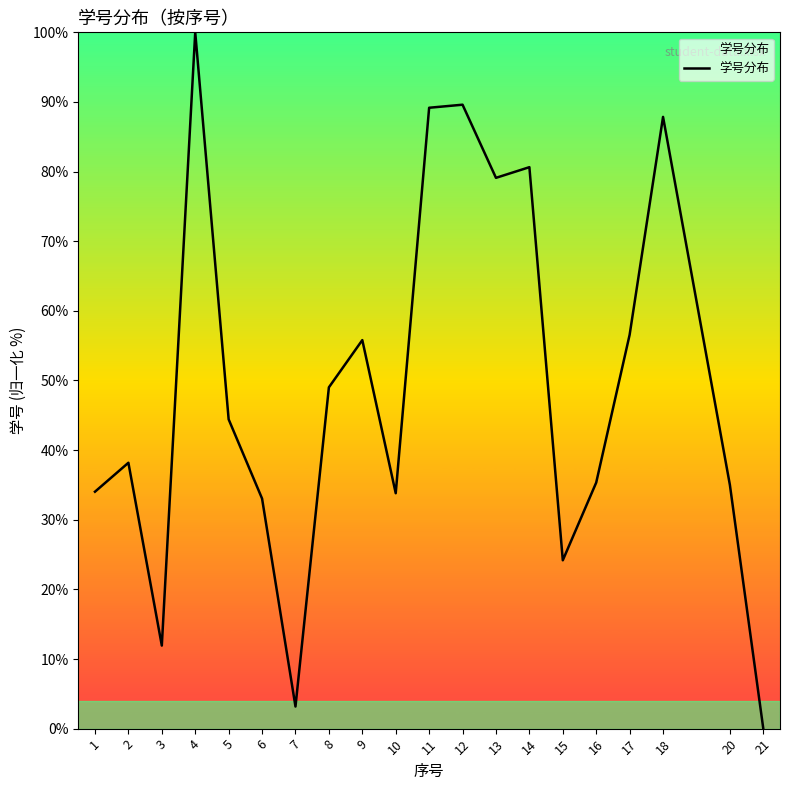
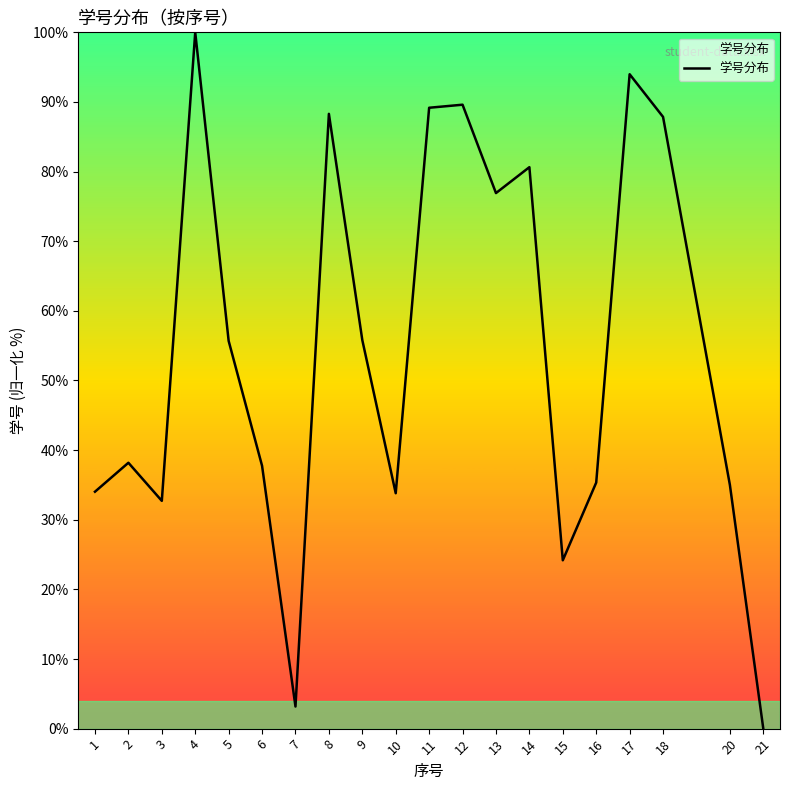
3: 12% -> 33%
5: 44% -> 56%
6: 33% -> 38%
8: 49% -> 88%
13: 79% -> 77%
17: 57% -> 94%
